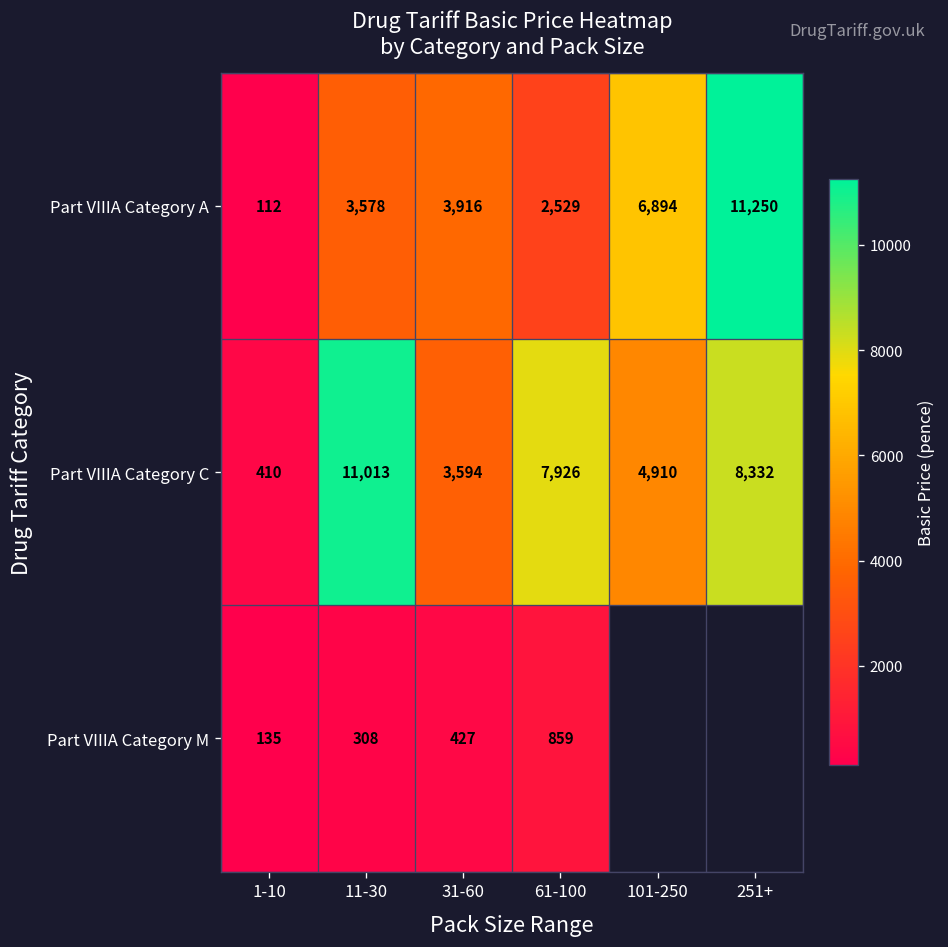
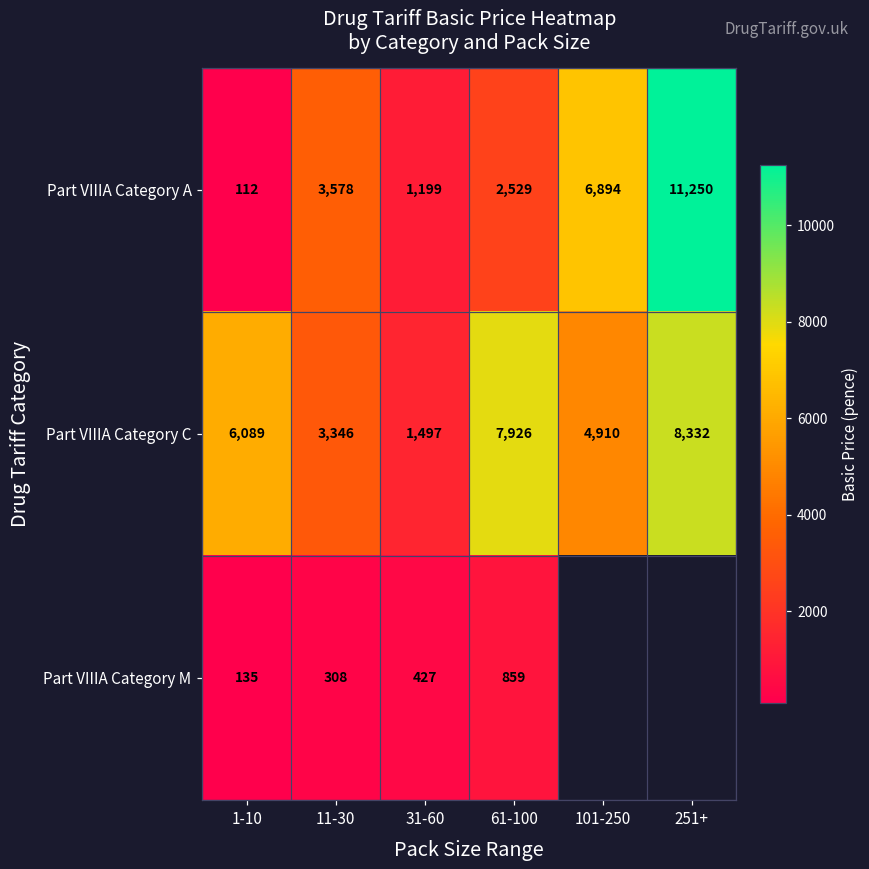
Part VIIIA Category A, 31-60: 3,916 -> 1,199
Part VIIIA Category C, 1-10: 410 -> 6,089
Part VIIIA Category C, 11-30: 11,013 -> 3,346
Part VIIIA Category C, 31-60: 3,594 -> 1,497
